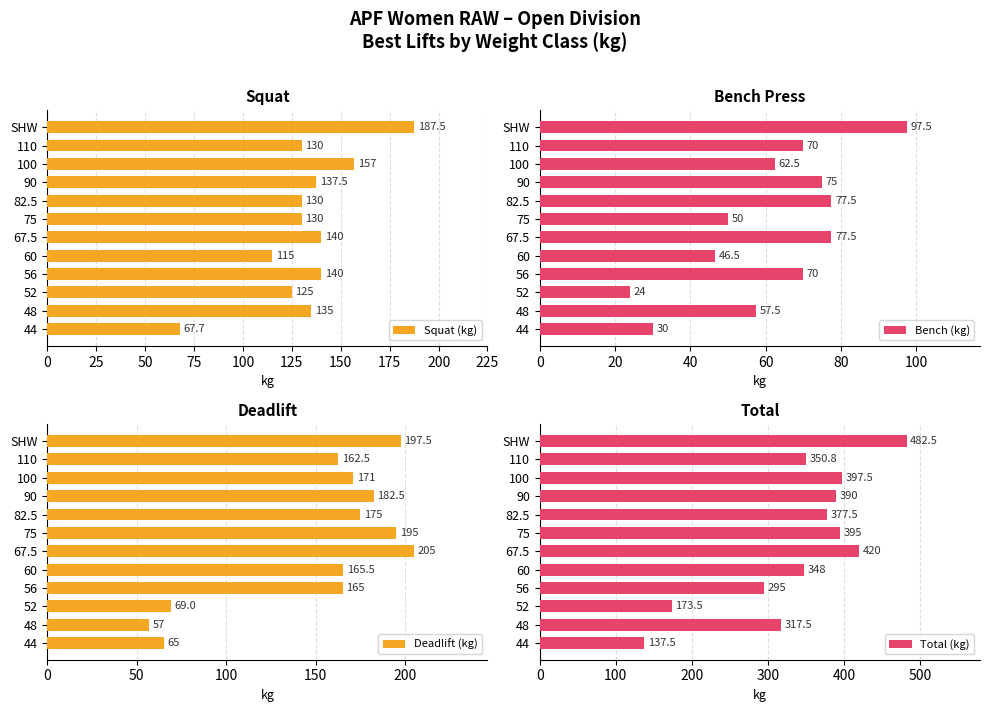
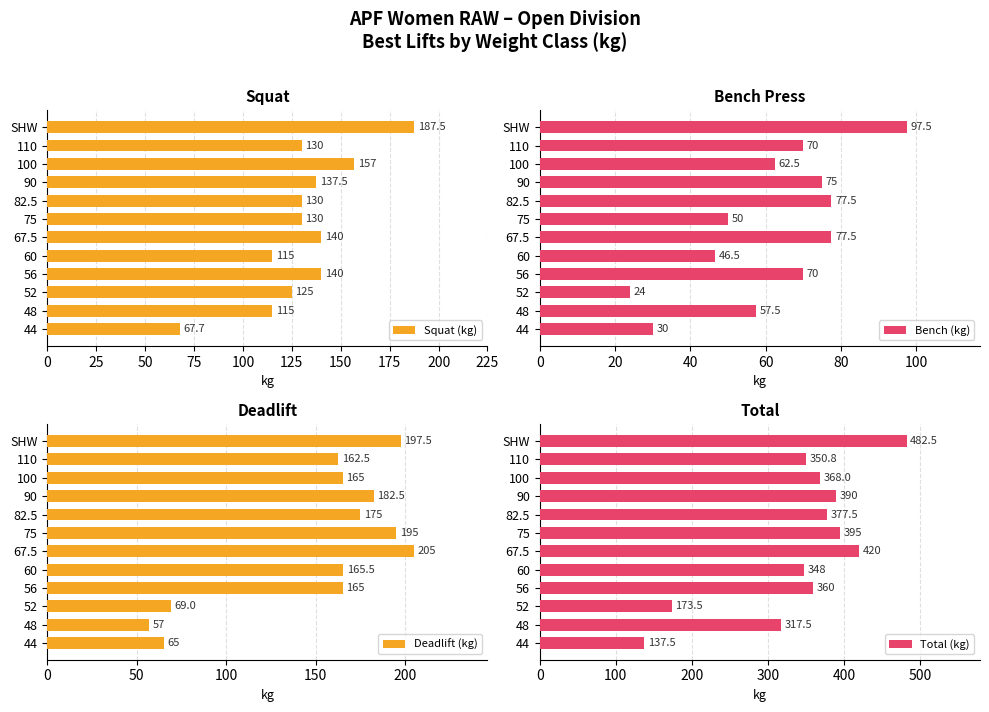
Squat, 48: 135 -> 115
Deadlift, 100: 171 -> 165
Total, 100: 397.5 -> 368.0
Total, 56: 295 -> 360
